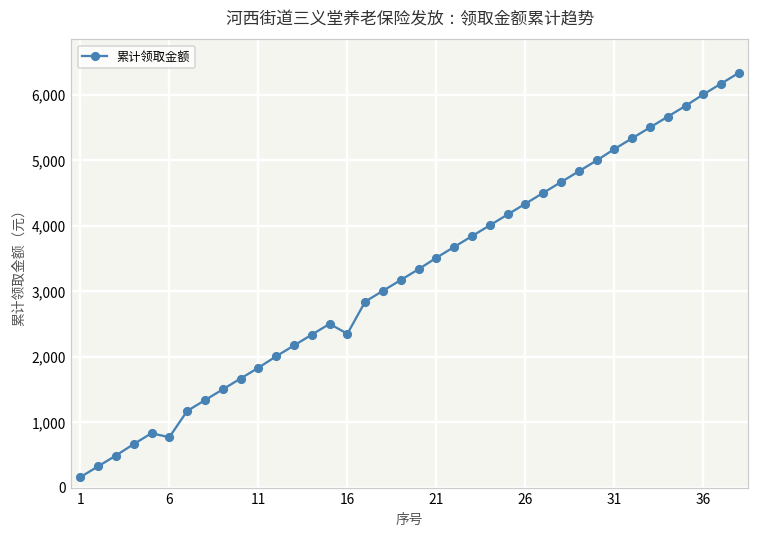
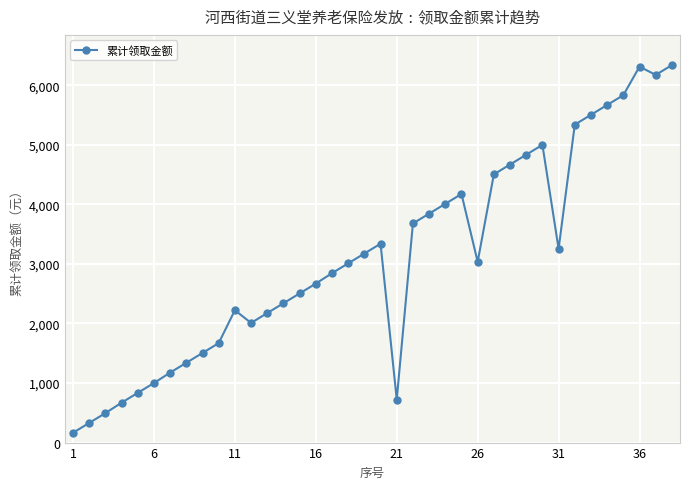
6: 800 -> 1,000
11: 1,800 -> 2,200
16: 2,400 -> 2,700
21: 3,500 -> 700
26: 4,300 -> 3,000
31: 5,200 -> 3,300
36: 6,000 -> 6,300
